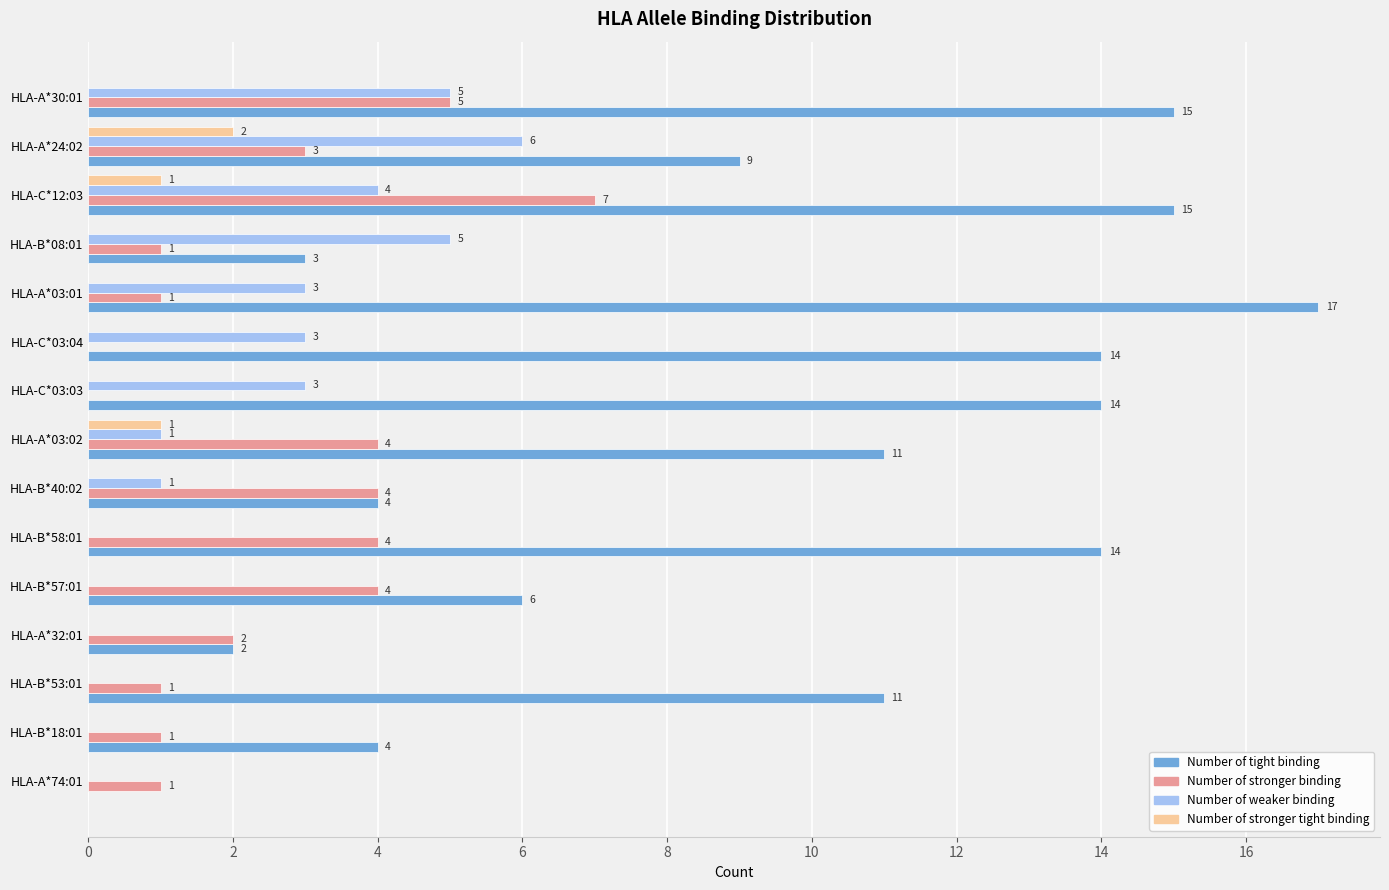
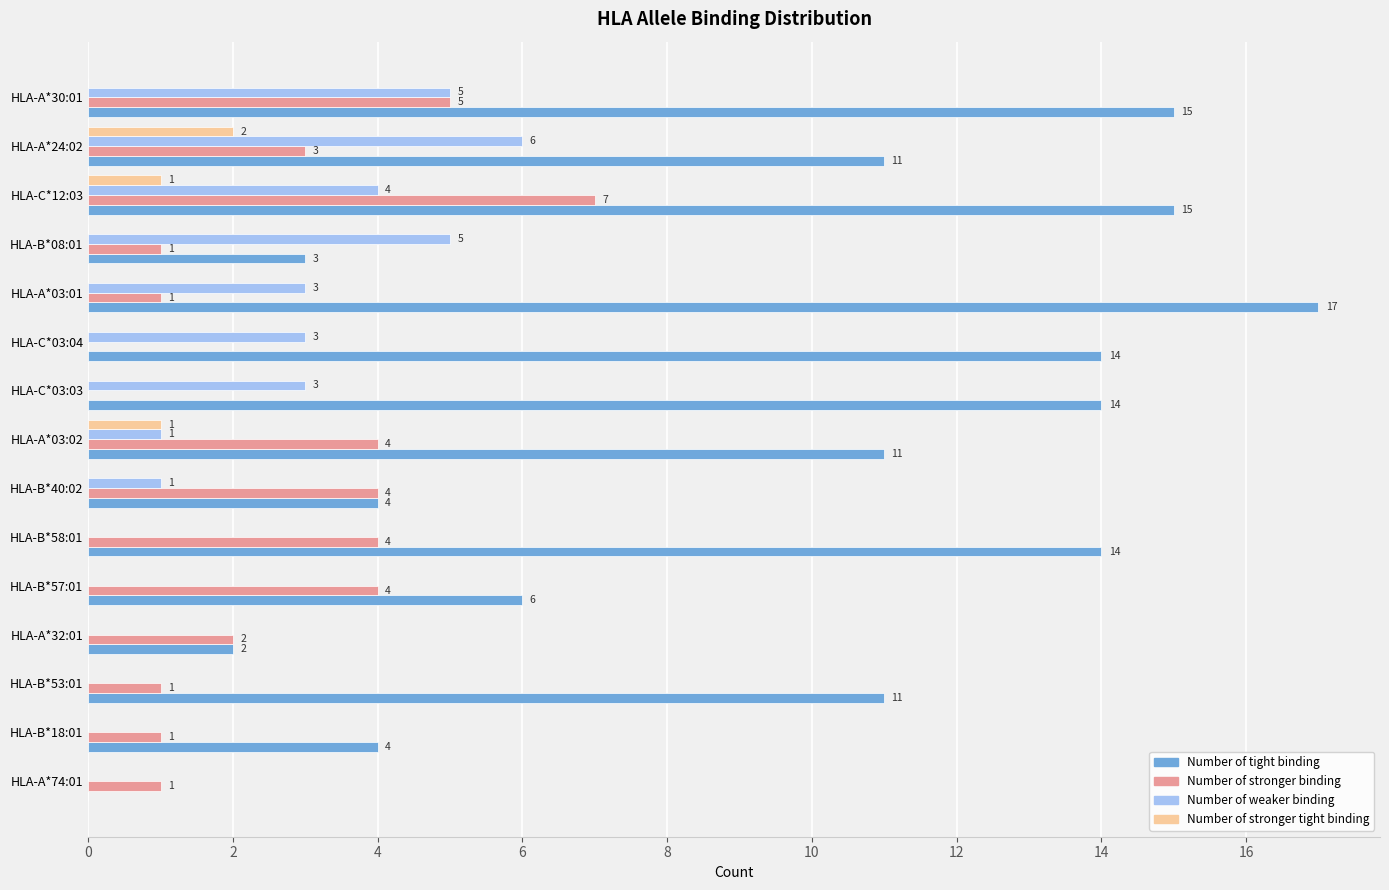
Number of tight binding, HLA-A*24:02: 9 -> 11
